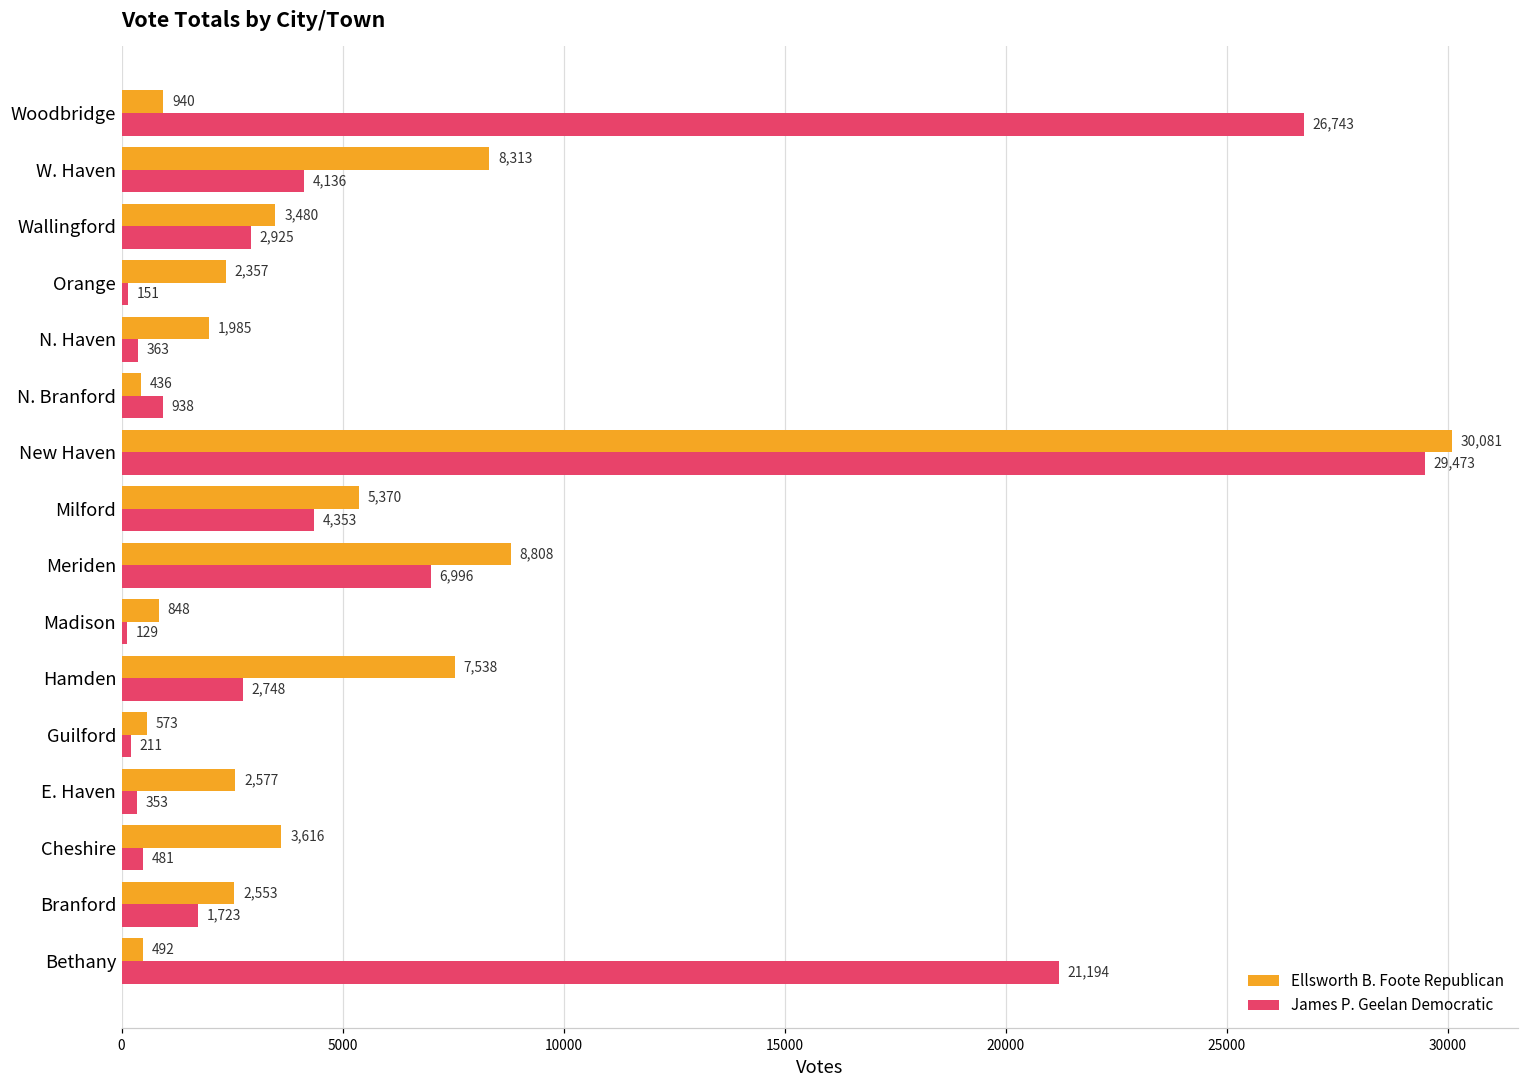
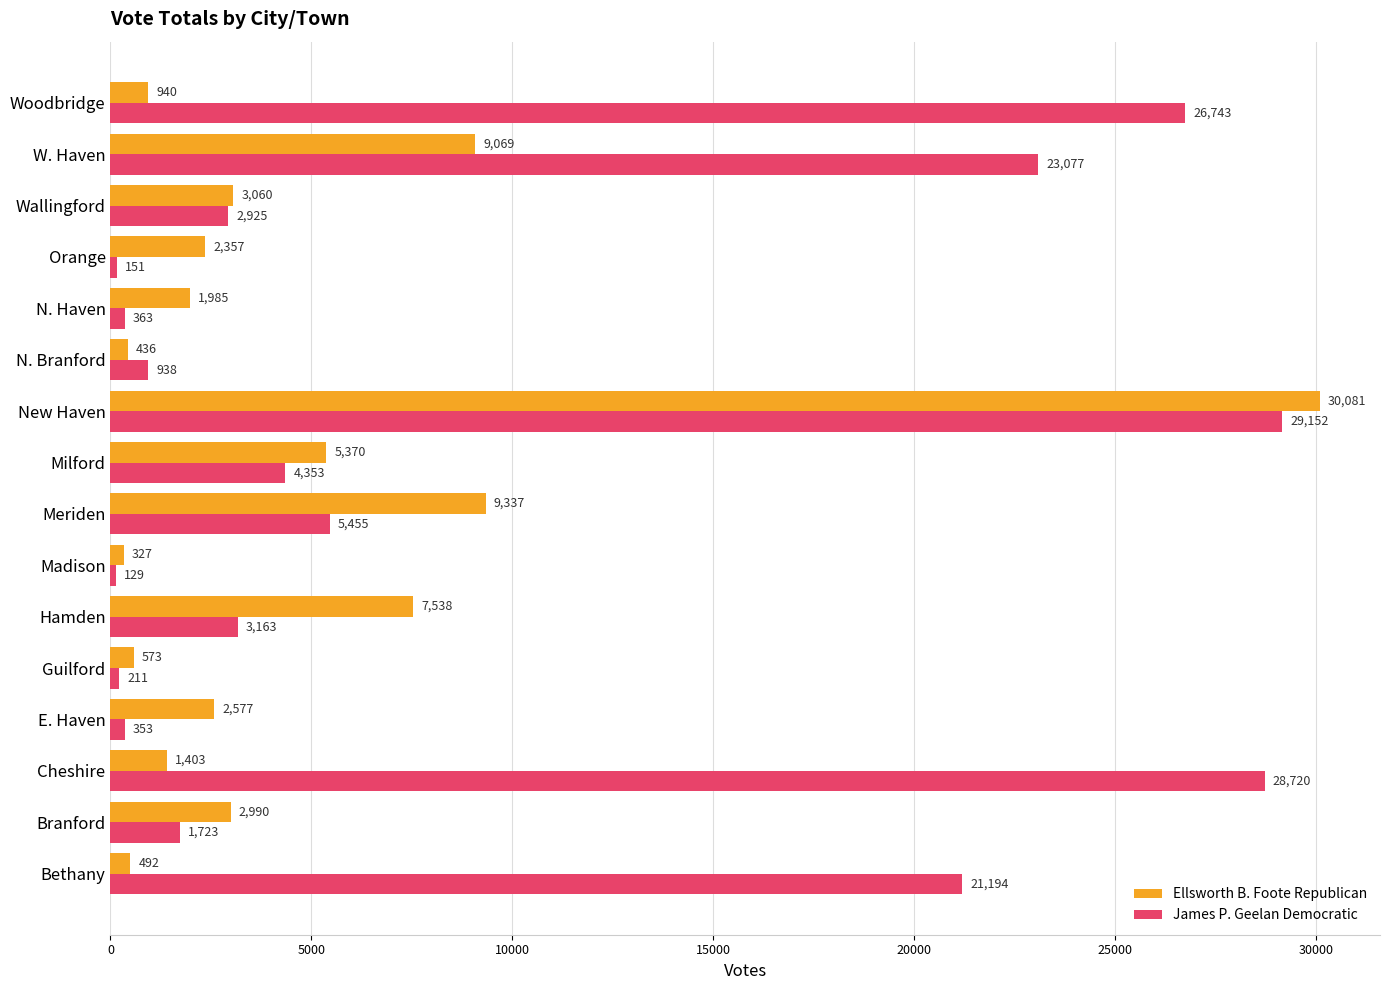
Ellsworth B. Foote Republican, W. Haven: 8,313 -> 9,069
James P. Geelan Democratic, W. Haven: 4,136 -> 23,077
Ellsworth B. Foote Republican, Wallingford: 3,480 -> 3,060
James P. Geelan Democratic, New Haven: 29,473 -> 29,152
Ellsworth B. Foote Republican, Meriden: 8,808 -> 9,337
James P. Geelan Democratic, Meriden: 6,996 -> 5,455
Ellsworth B. Foote Republican, Madison: 848 -> 327
James P. Geelan Democratic, Hamden: 2,748 -> 3,163
Ellsworth B. Foote Republican, Cheshire: 3,616 -> 1,403
James P. Geelan Democratic, Cheshire: 481 -> 28,720
Ellsworth B. Foote Republican, Branford: 2,553 -> 2,990
